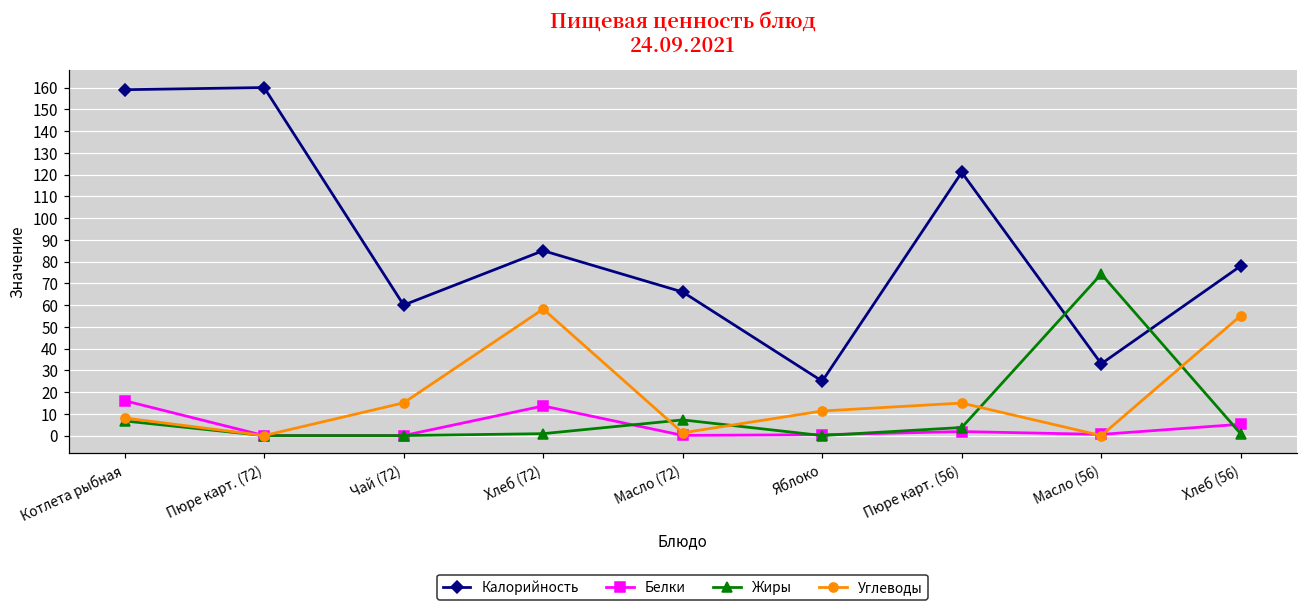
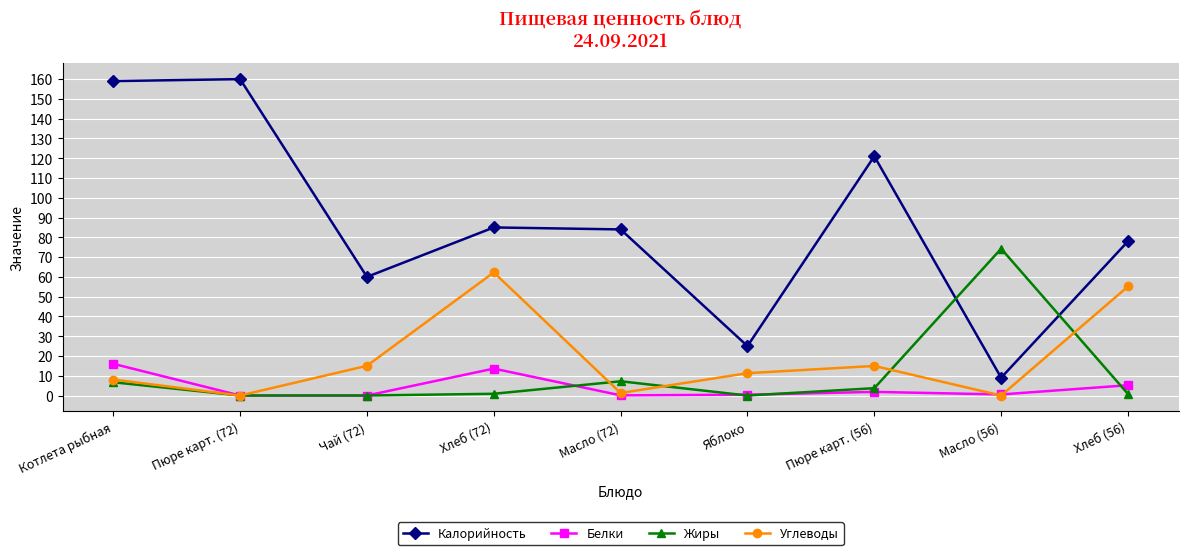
Углеводы, Хлеб (72): 58 -> 62
Калорийность, Масло (72): 66 -> 84
Калорийность, Масло (56): 33 -> 9
